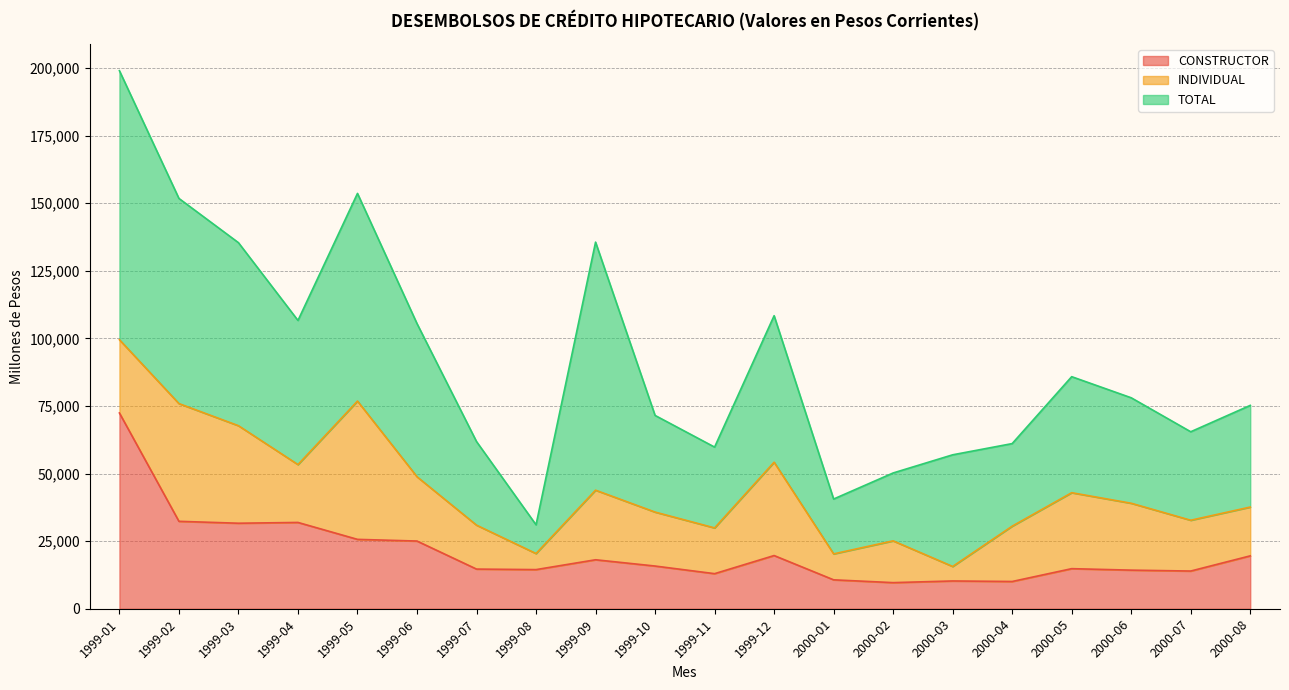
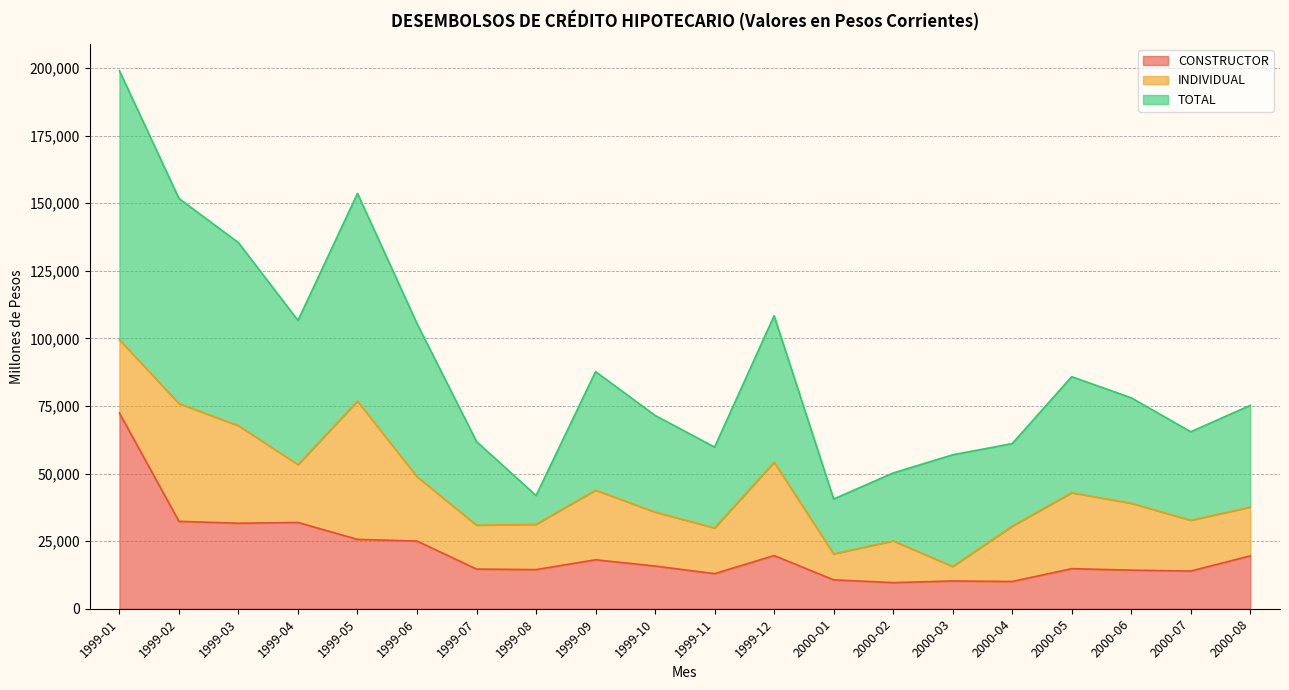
INDIVIDUAL, 1999-08: 6,000 -> 17,000
TOTAL, 1999-09: 92,000 -> 44,000
